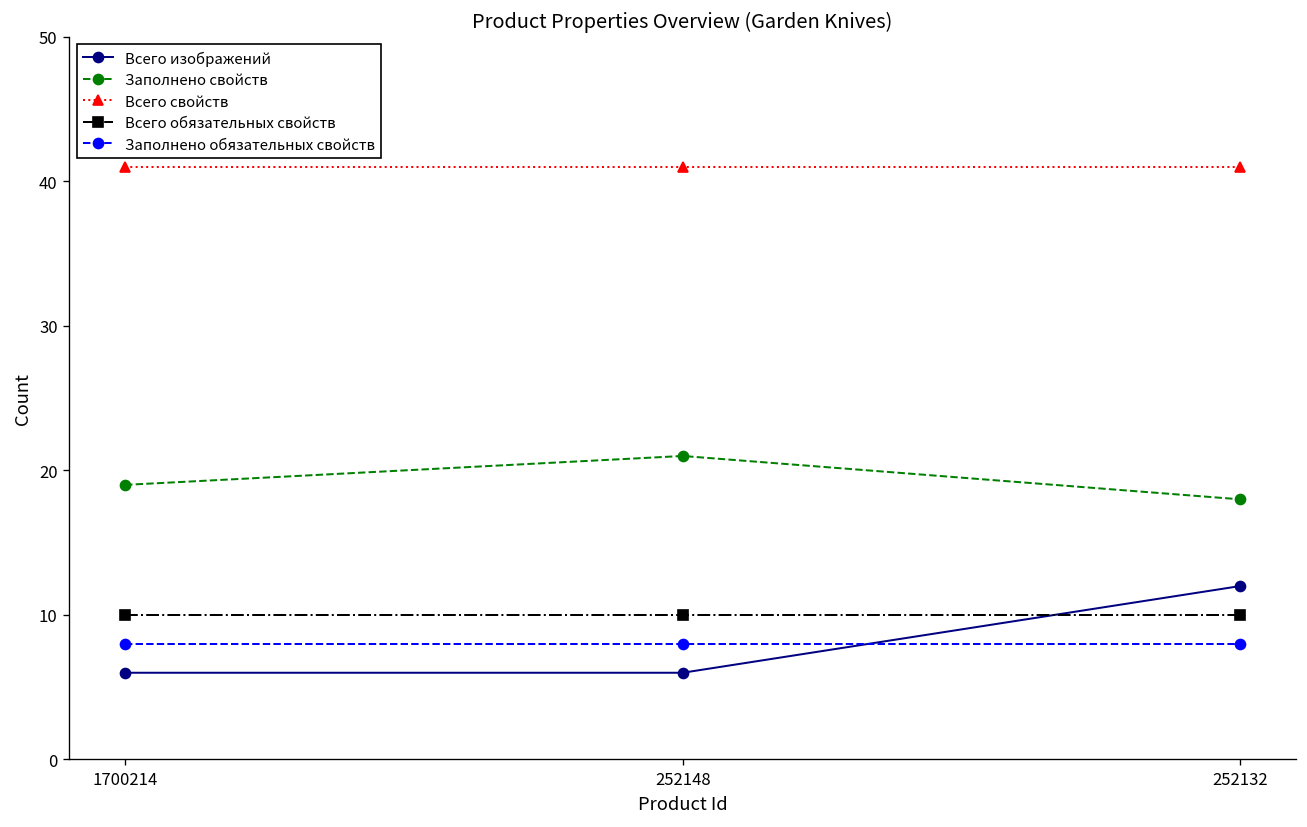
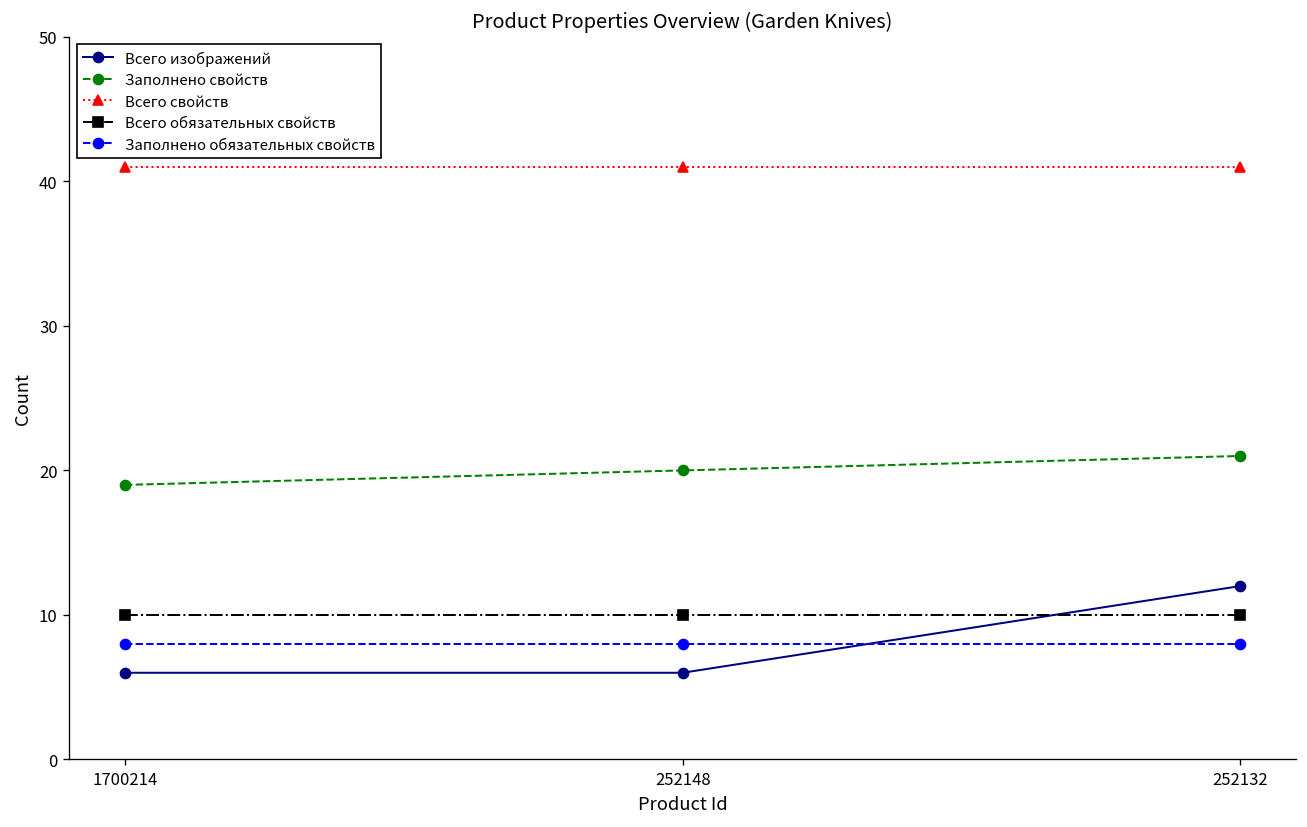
Заполнено свойств, 252148: 21 -> 20
Заполнено свойств, 252132: 18 -> 21
